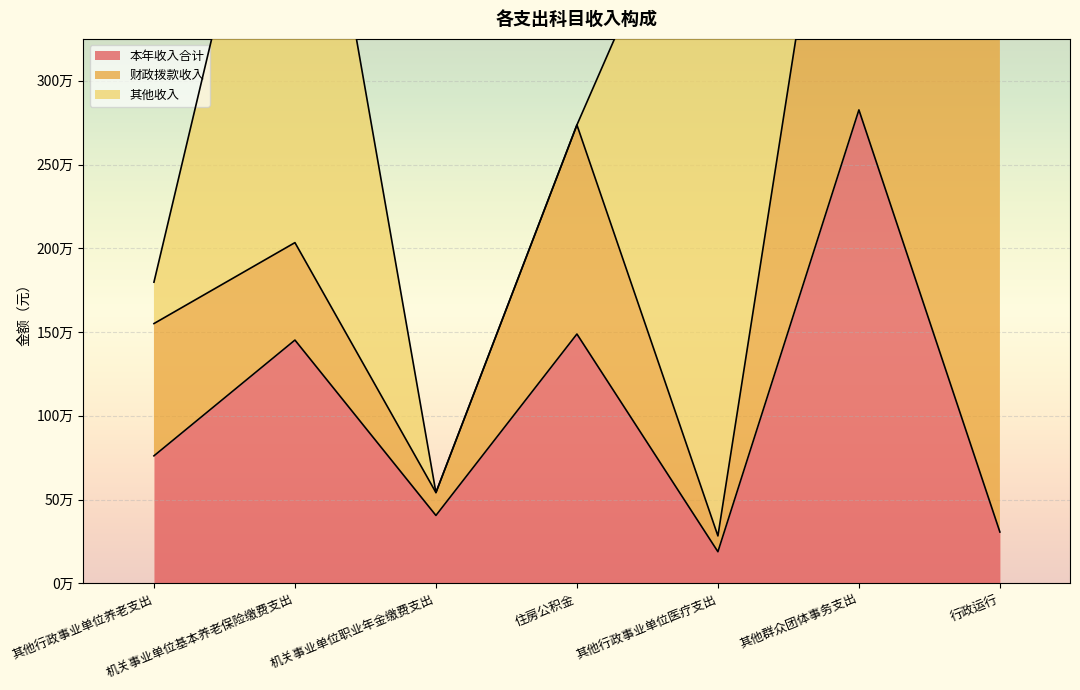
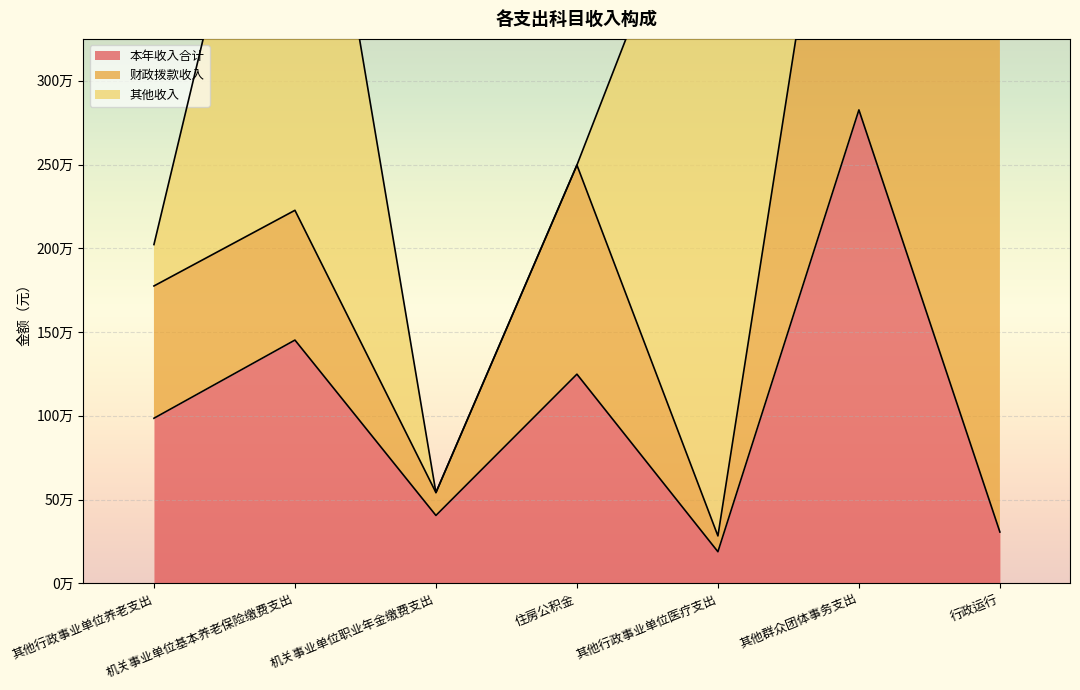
本年收入合计, 其他行政事业单位养老支出: 76万 -> 99万
财政拨款收入, 机关事业单位基本养老保险缴费支出: 58万 -> 77万
本年收入合计, 住房公积金: 149万 -> 125万
